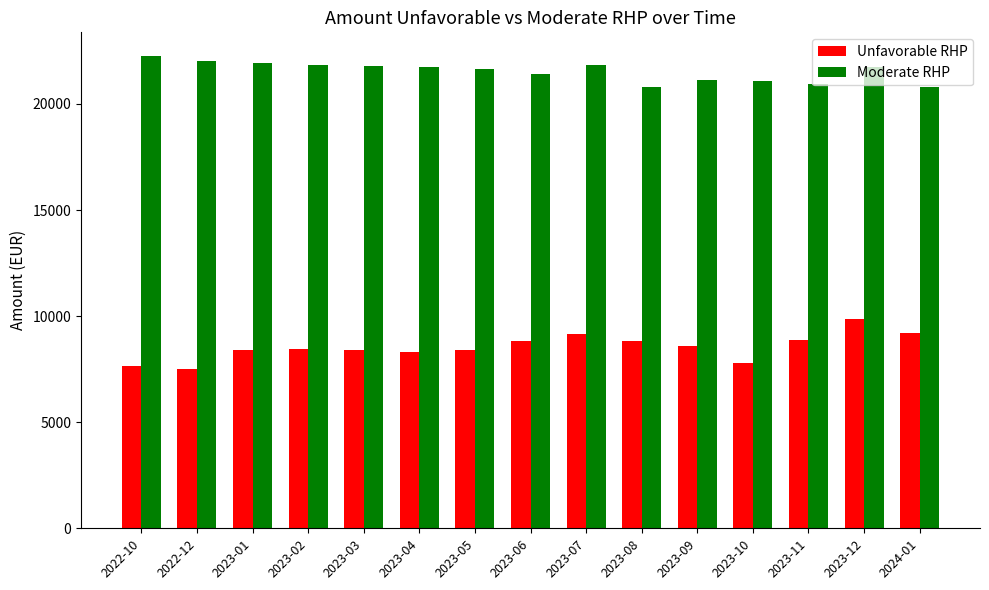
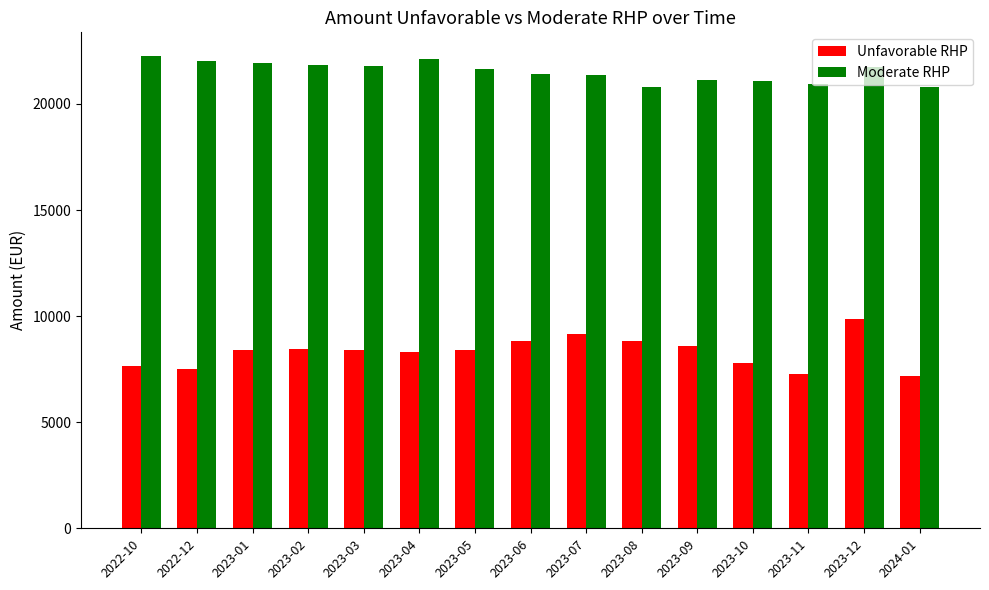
Moderate RHP, 2023-04: 21700 -> 22100
Moderate RHP, 2023-07: 21800 -> 21400
Unfavorable RHP, 2023-11: 8900 -> 7300
Unfavorable RHP, 2024-01: 9200 -> 7200
